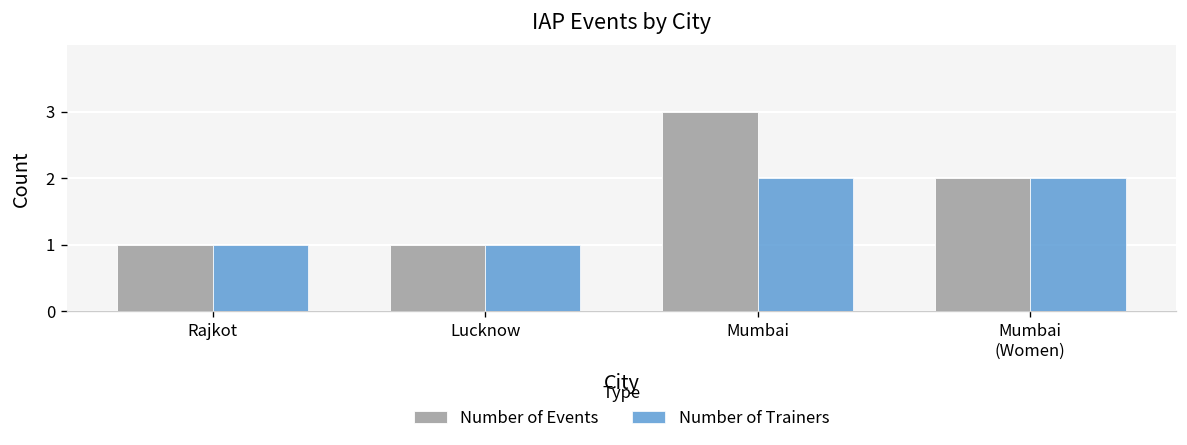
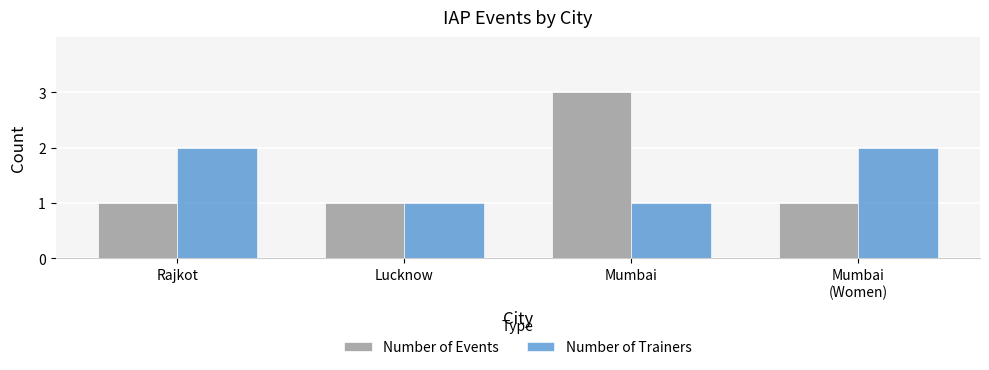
Number of Trainers, Rajkot: 1 -> 2
Number of Trainers, Mumbai: 2 -> 1
Number of Events, Mumbai (Women): 2 -> 1
